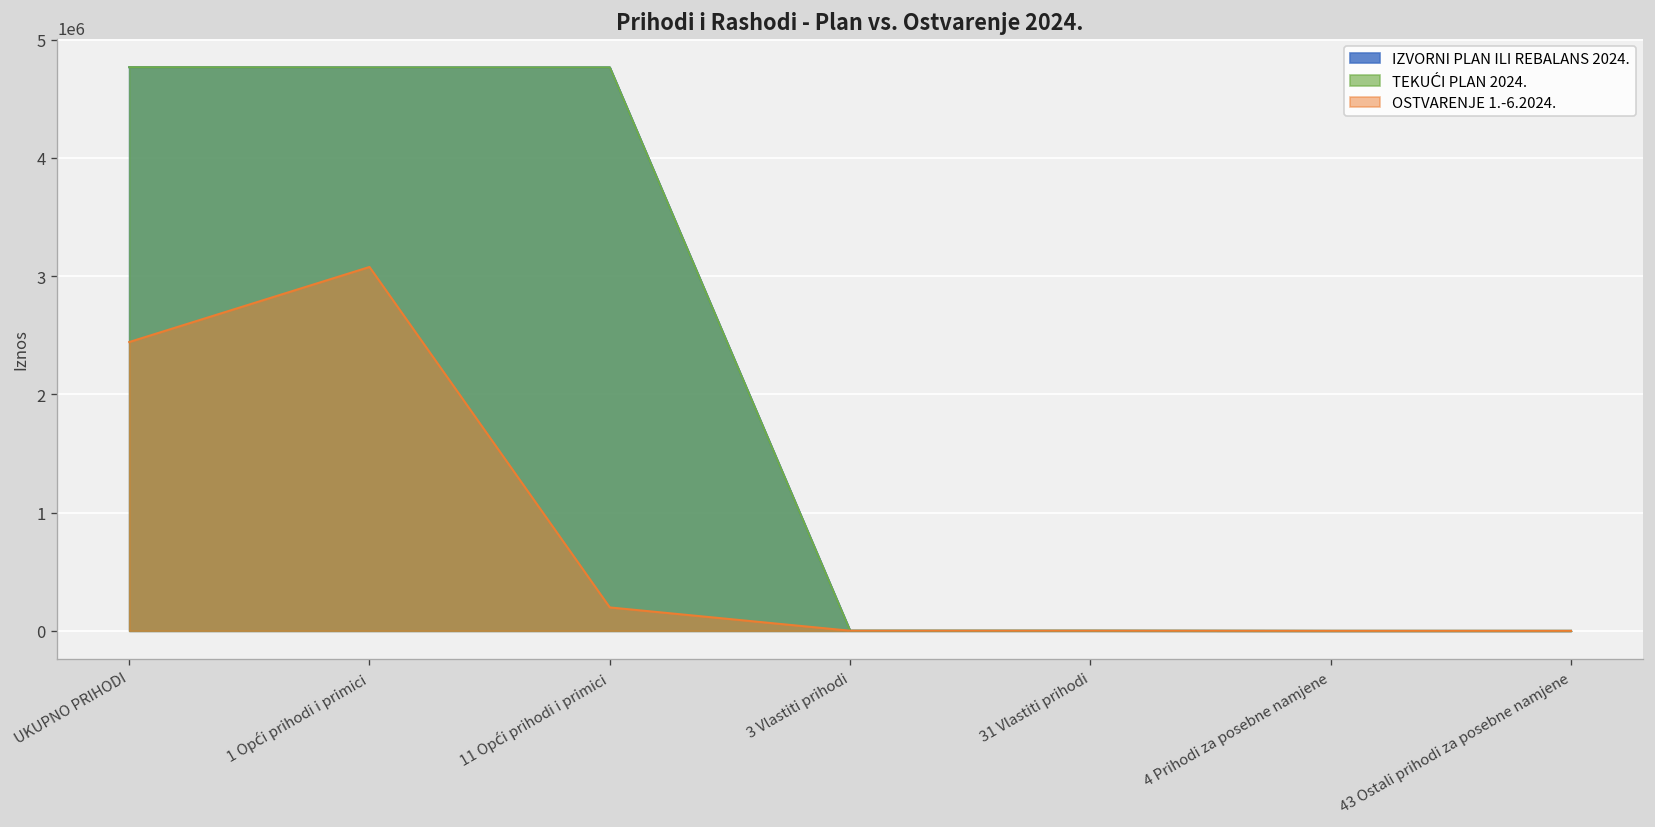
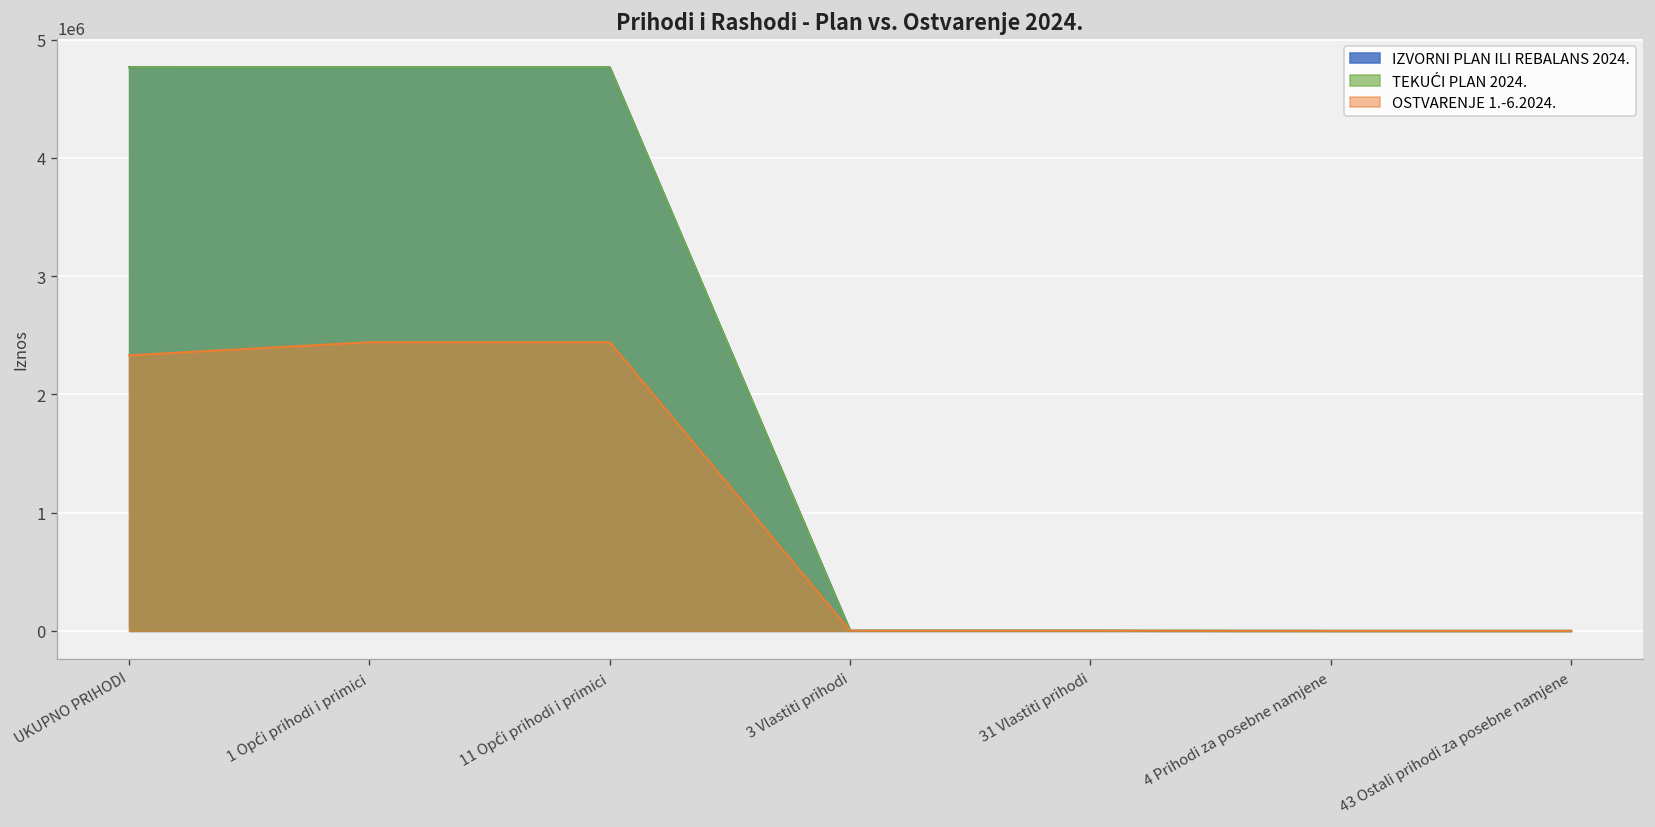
OSTVARENJE 1.-6.2024., UKUPNO PRIHODI: 2400000 -> 2300000
OSTVARENJE 1.-6.2024., 1 Opći prihodi i primici: 3100000 -> 2400000
OSTVARENJE 1.-6.2024., 11 Opći prihodi i primici: 200000 -> 2400000
